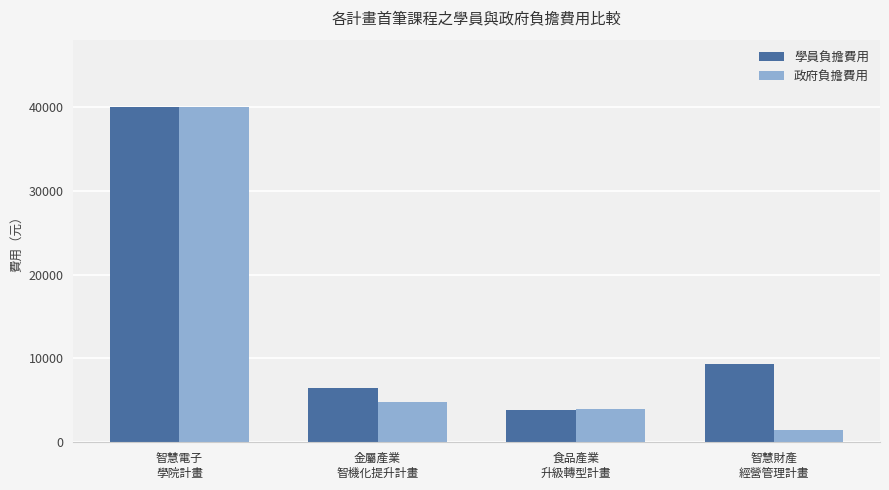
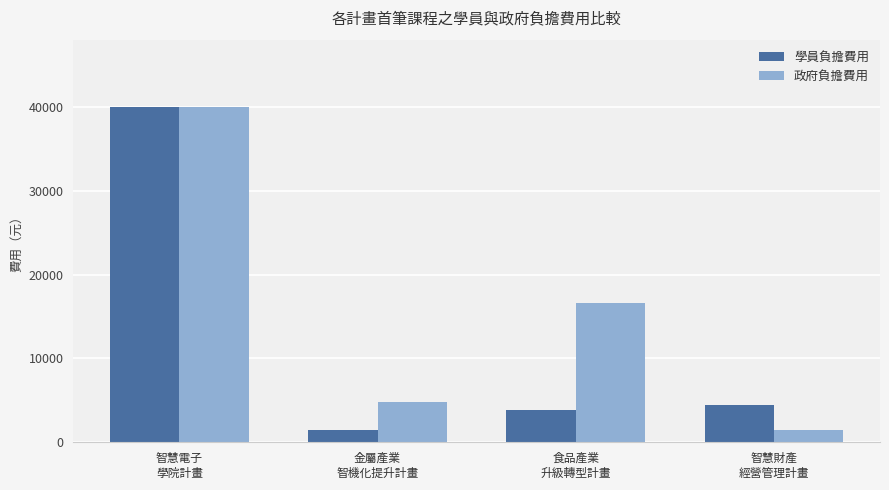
學員負擔費用, 金屬產業 智機化提升計畫: 7000 -> 2000
政府負擔費用, 食品產業 升級轉型計畫: 4000 -> 17000
學員負擔費用, 智慧財產 經營管理計畫: 9000 -> 5000
